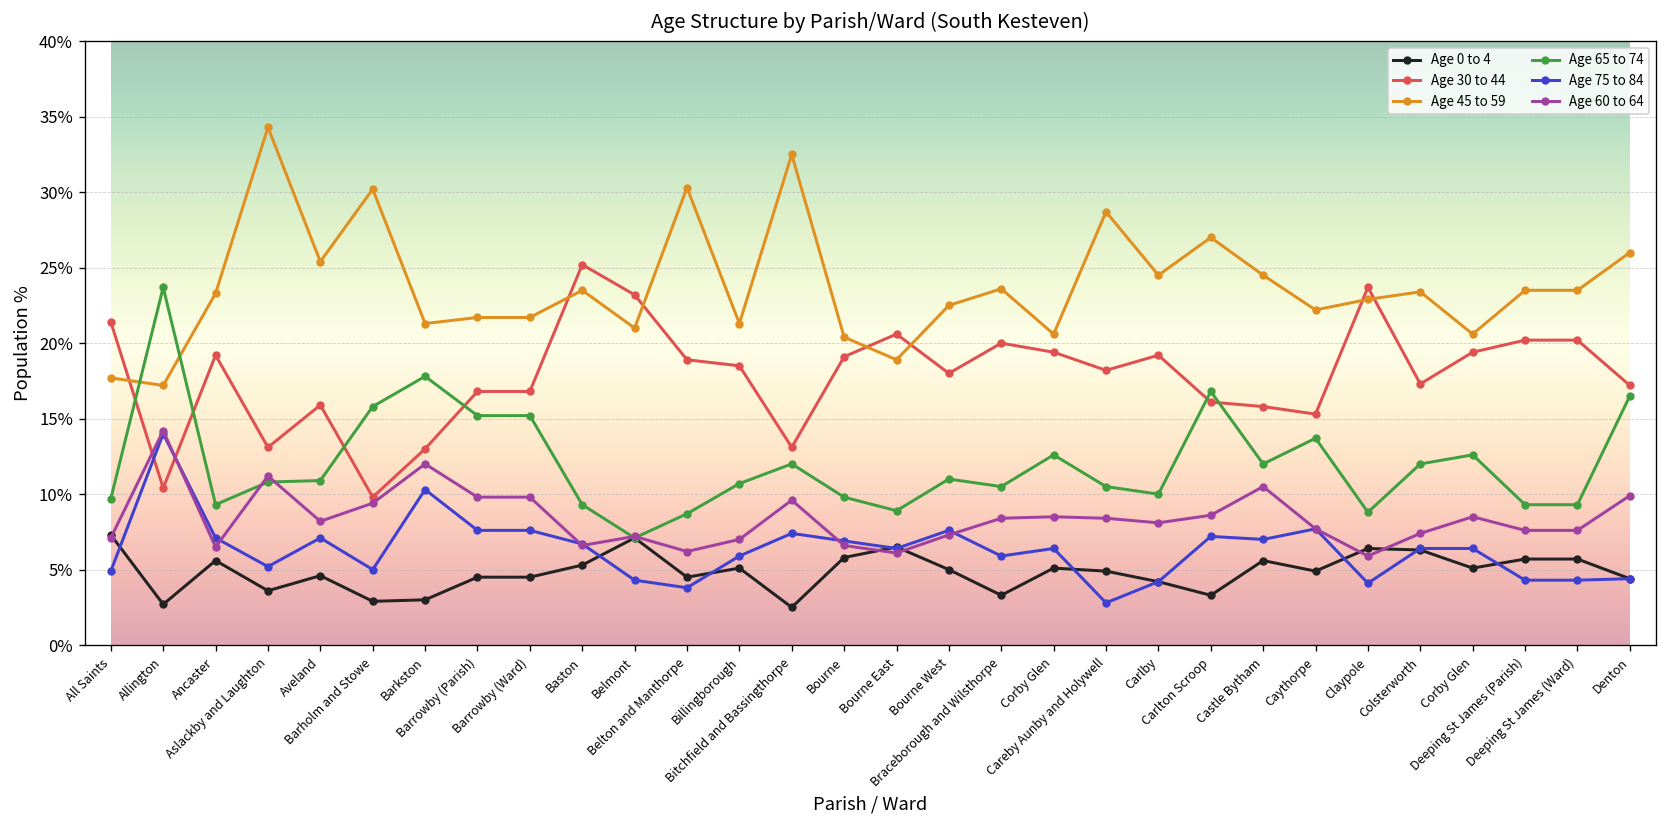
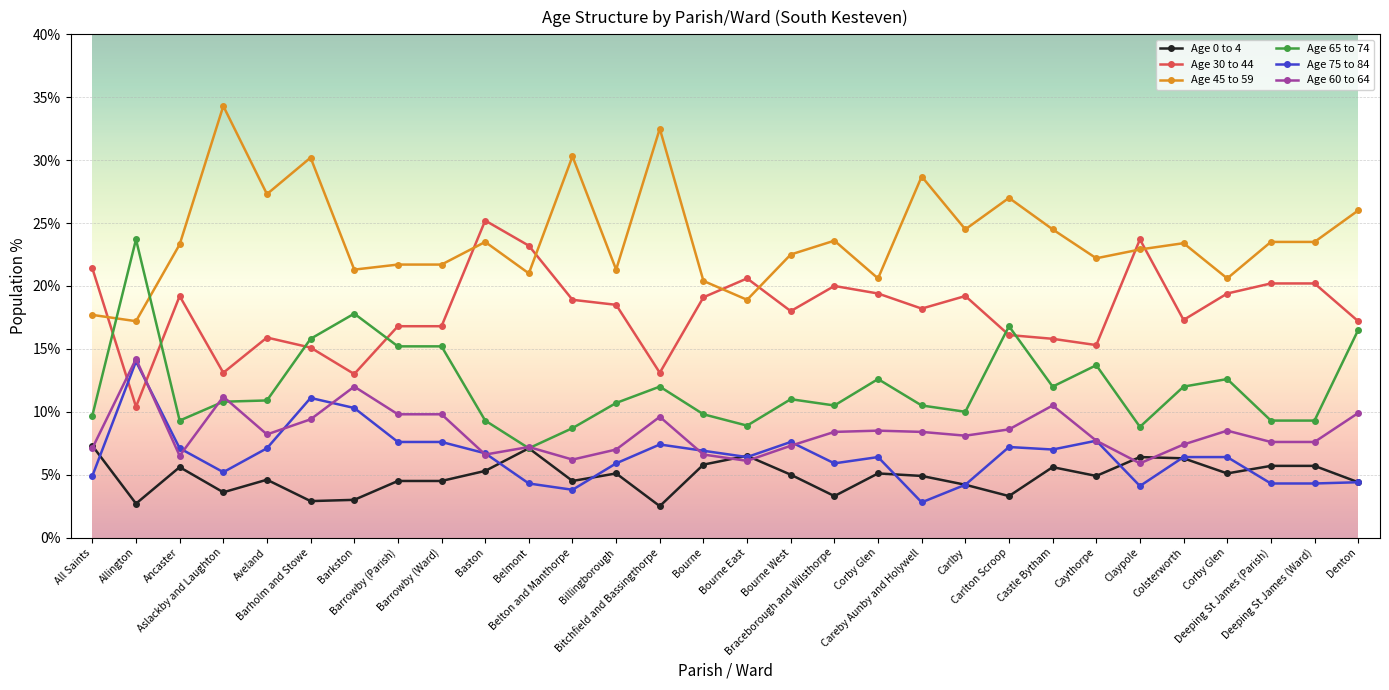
Age 45 to 59, Aveland: 25.4% -> 27.3%
Age 30 to 44, Barholm and Stowe: 9.8% -> 15.1%
Age 75 to 84, Barholm and Stowe: 5.0% -> 11.1%
